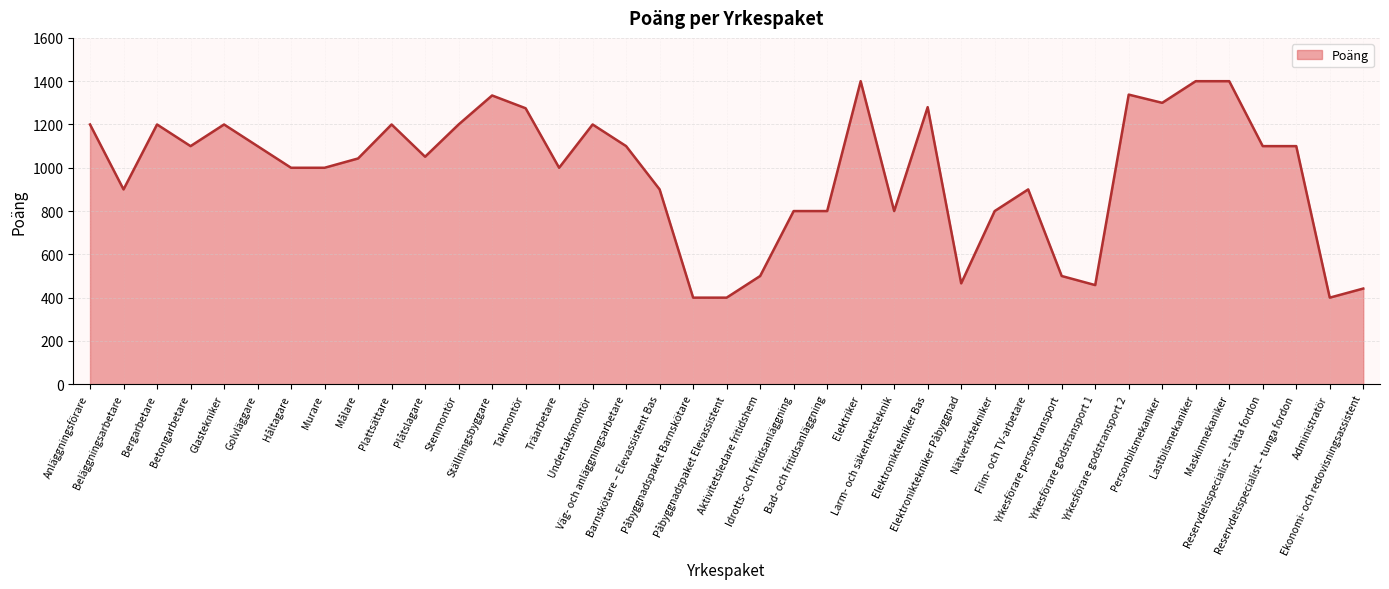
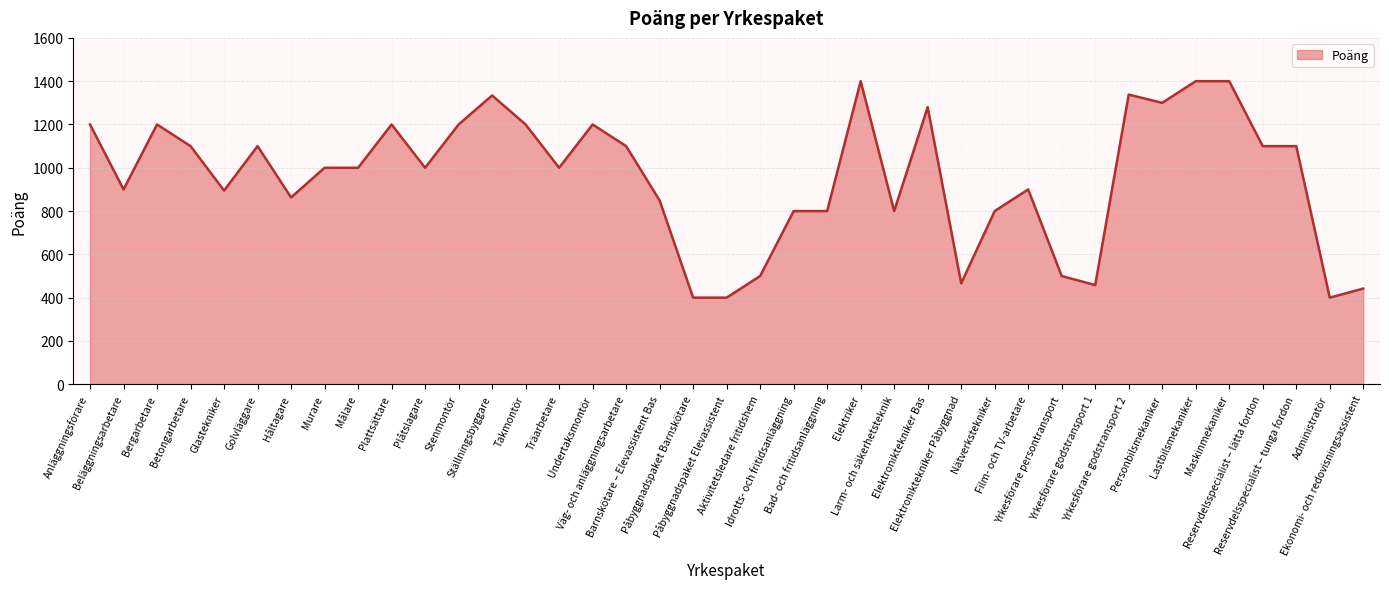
Glastekniker: 1200 -> 900
Håltagare: 1000 -> 860
Målare: 1040 -> 1000
Plåtslagare: 1050 -> 1000
Takmontör: 1280 -> 1200
Barnskötare – Elevassistent Bas: 900 -> 850
